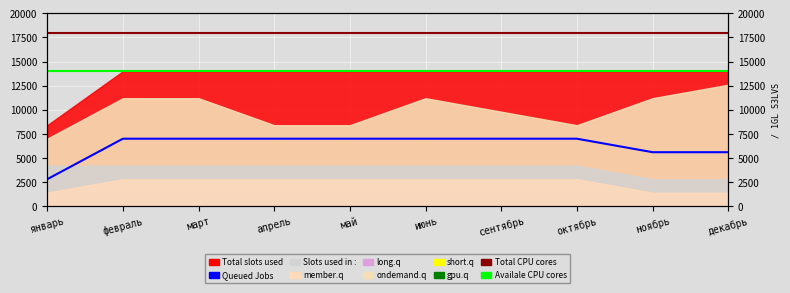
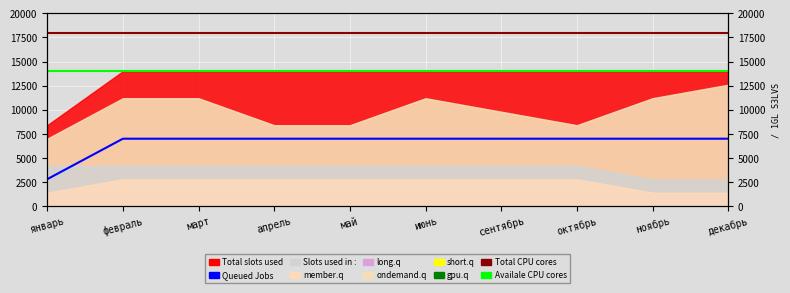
Queued Jobs, ноябрь: 6000 -> 7000
Queued Jobs, декабрь: 6000 -> 7000
